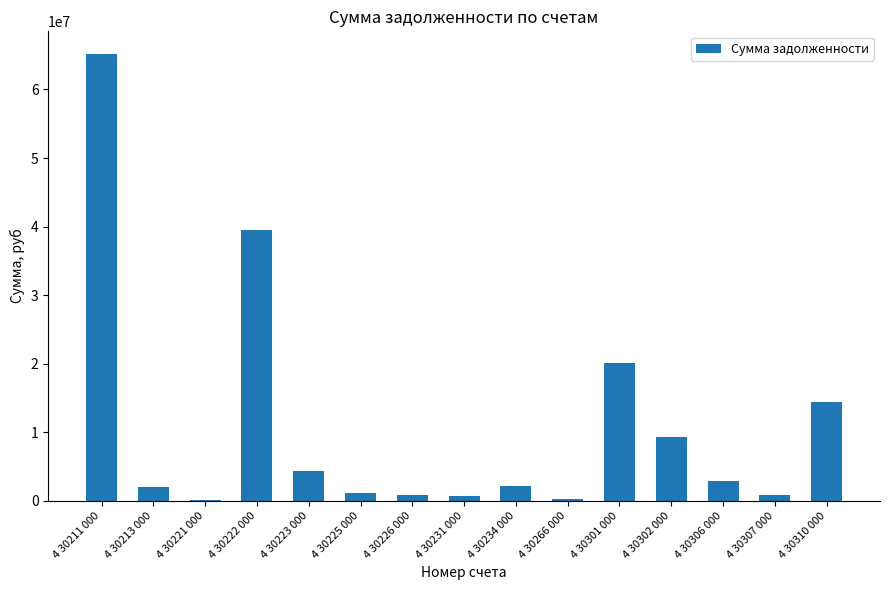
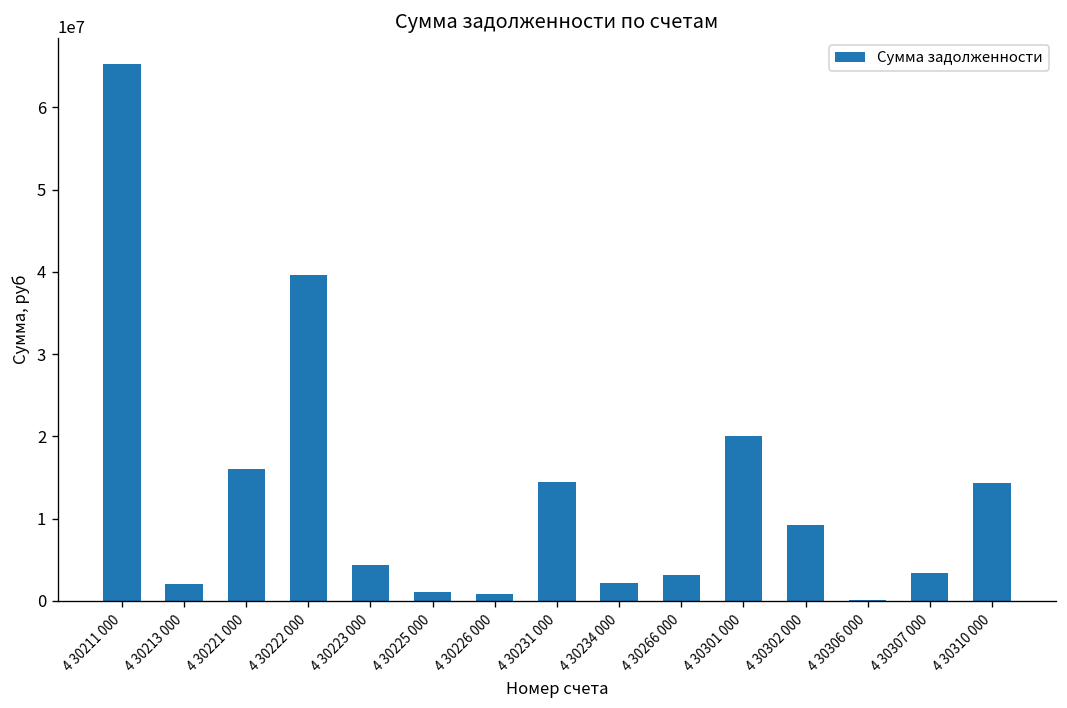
4 30221 000: 0 -> 16000000
4 30231 000: 1000000 -> 14000000
4 30266 000: 0 -> 3000000
4 30306 000: 3000000 -> 0
4 30307 000: 1000000 -> 3000000
